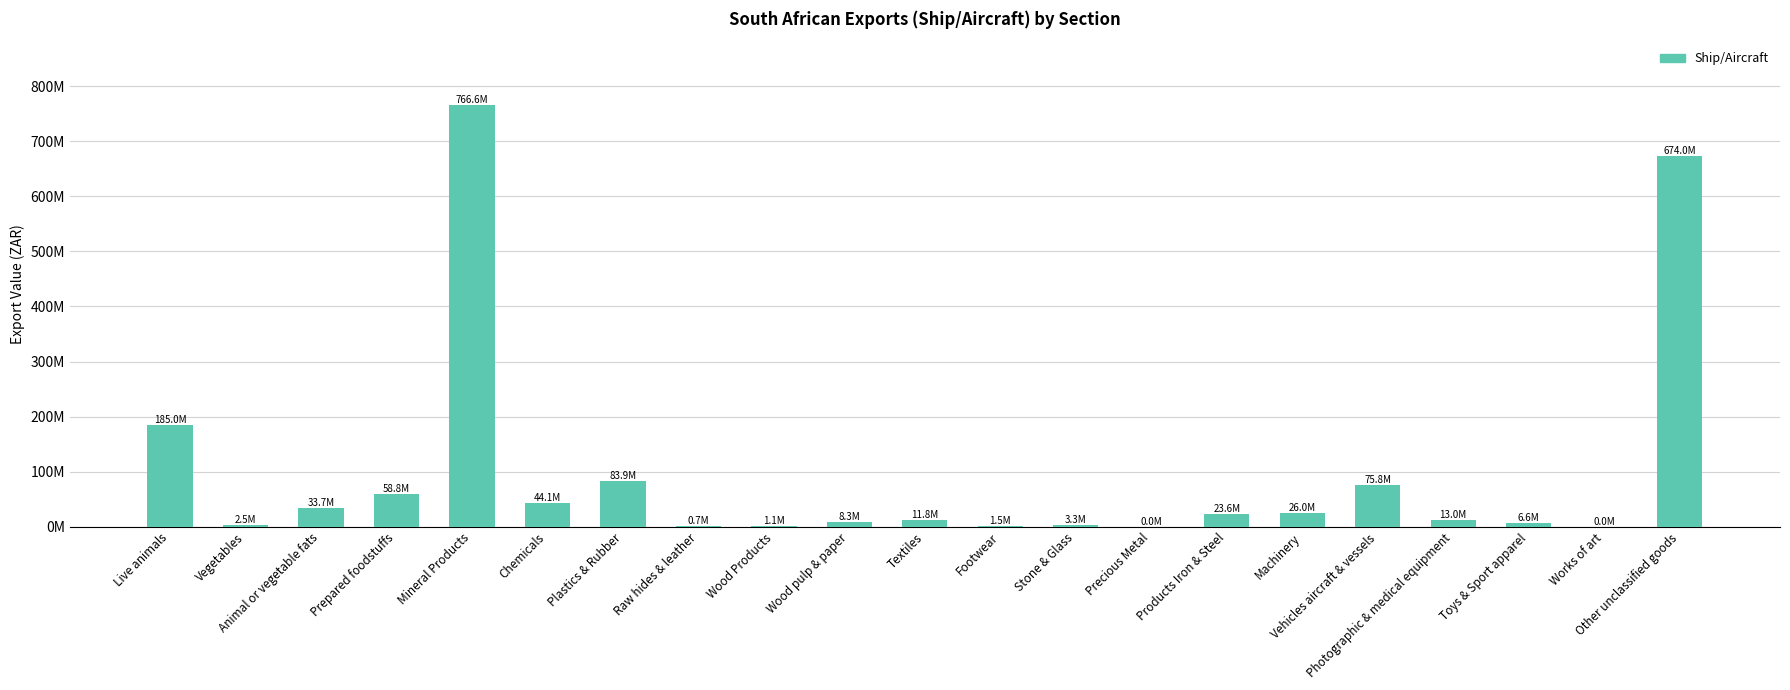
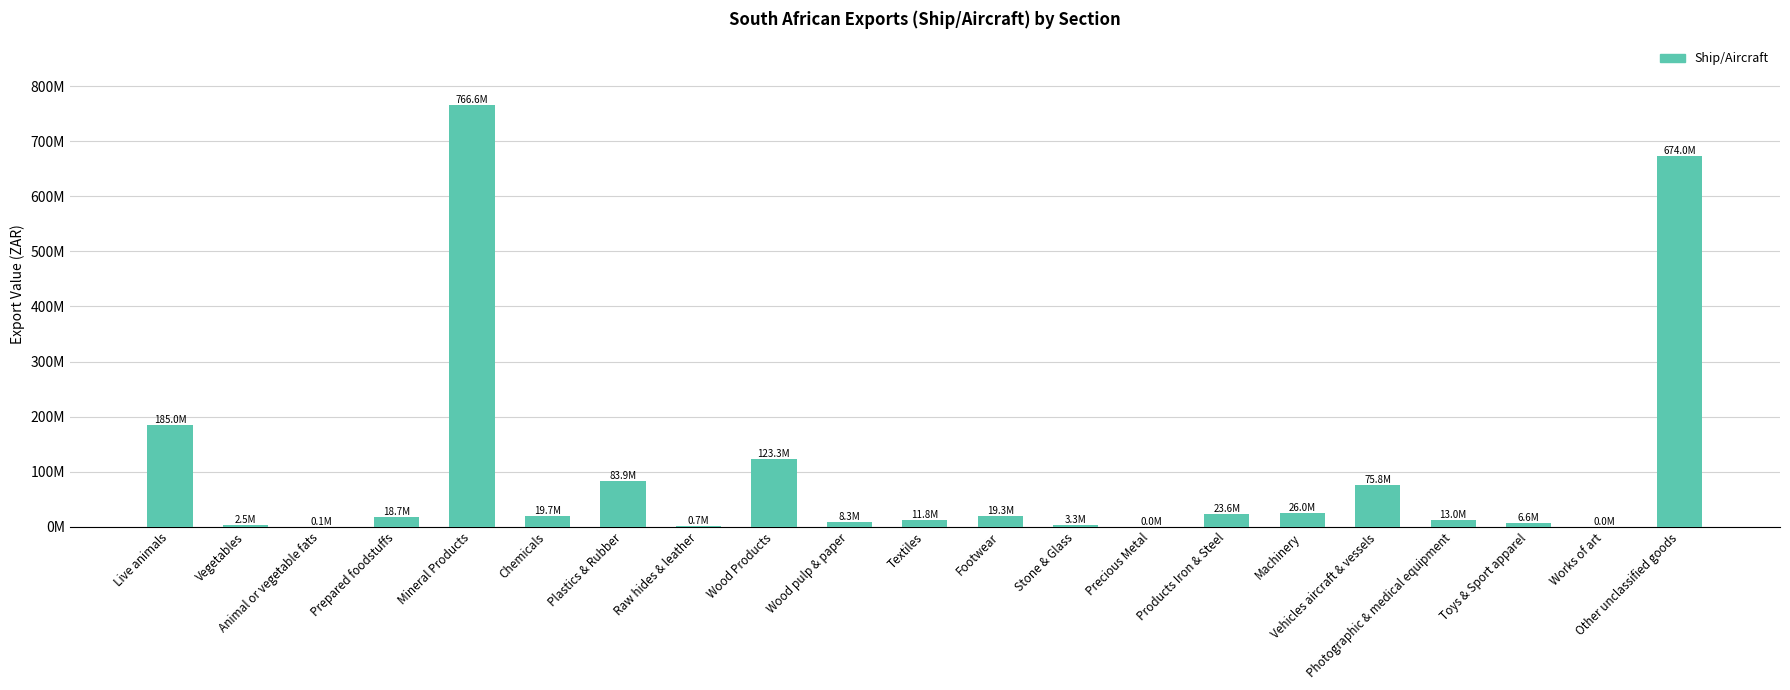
Animal or vegetable fats: 33.7M -> 0.1M
Prepared foodstuffs: 58.8M -> 18.7M
Chemicals: 44.1M -> 19.7M
Wood Products: 1.1M -> 123.3M
Footwear: 1.5M -> 19.3M
